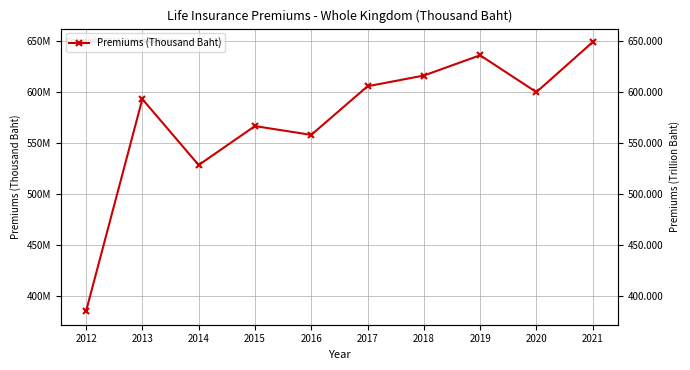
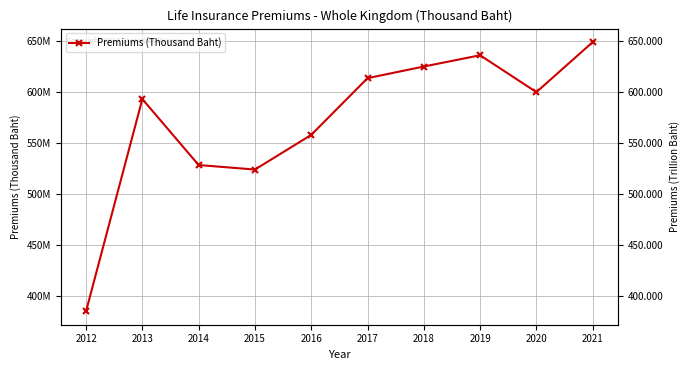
2015: 566000000 -> 524000000
2017: 605000000 -> 613000000
2018: 616000000 -> 625000000
